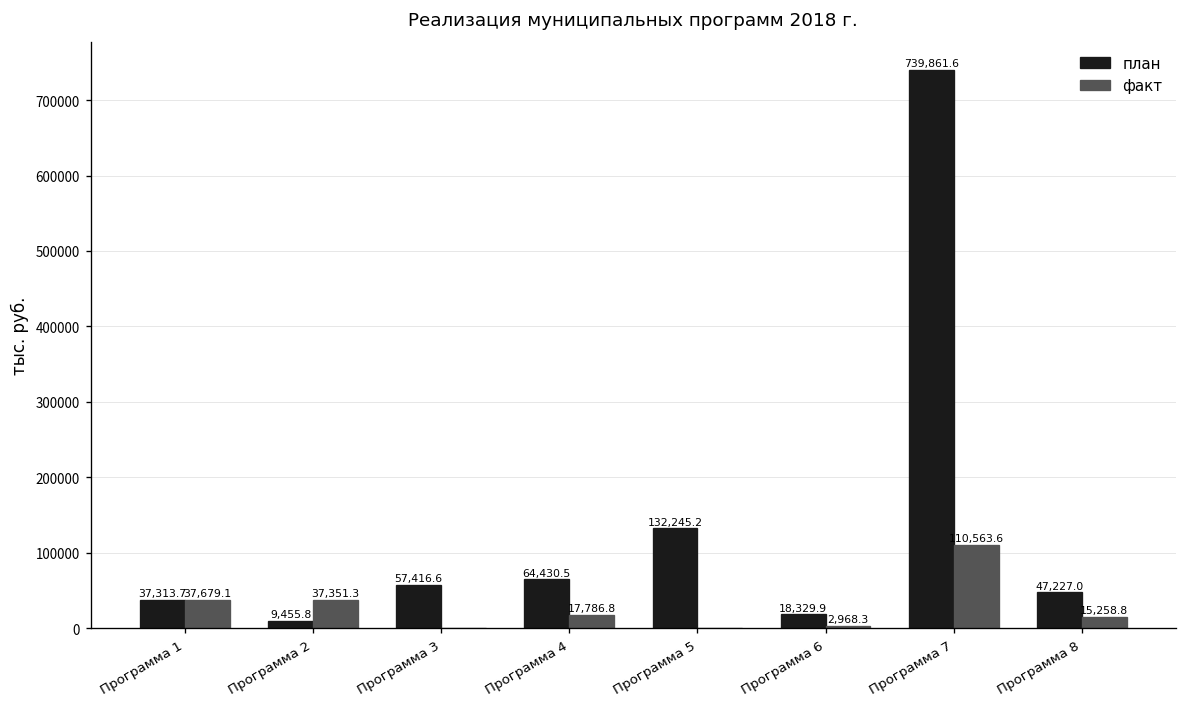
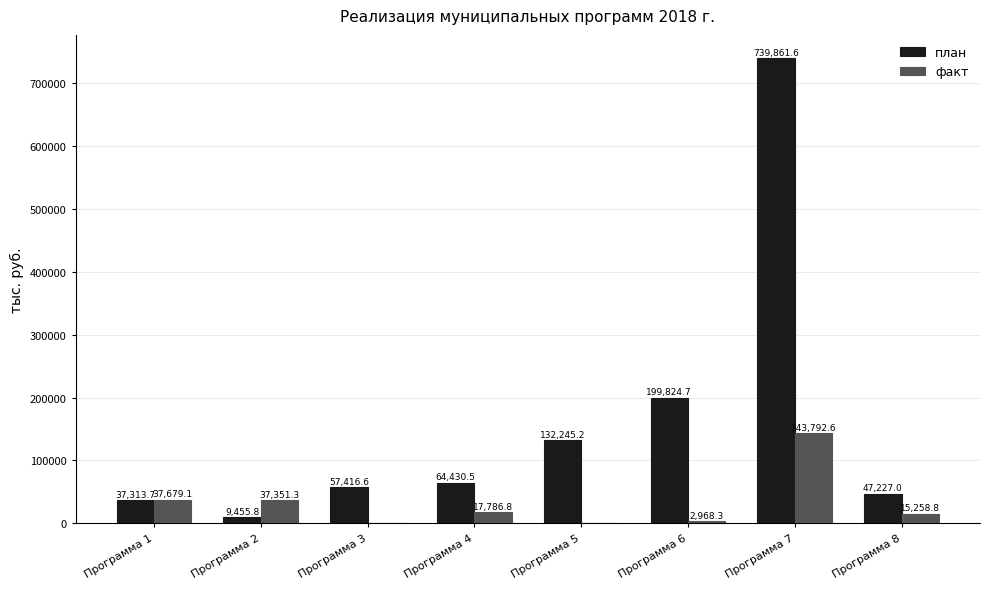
план, Программа 6: 18,329.9 -> 199,824.7
факт, Программа 7: 110,563.6 -> 143,792.6
